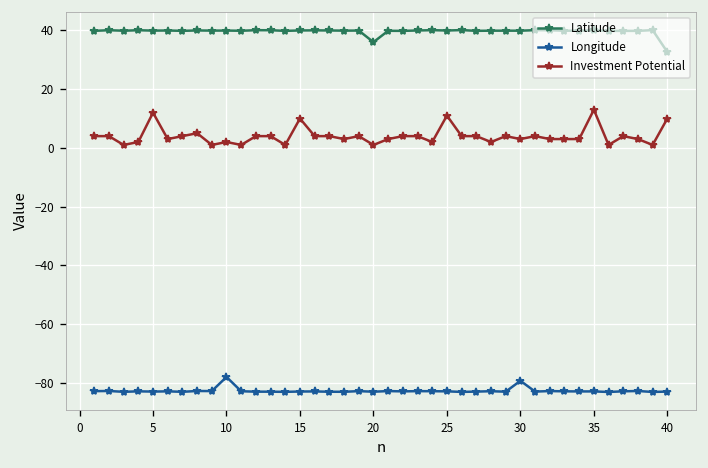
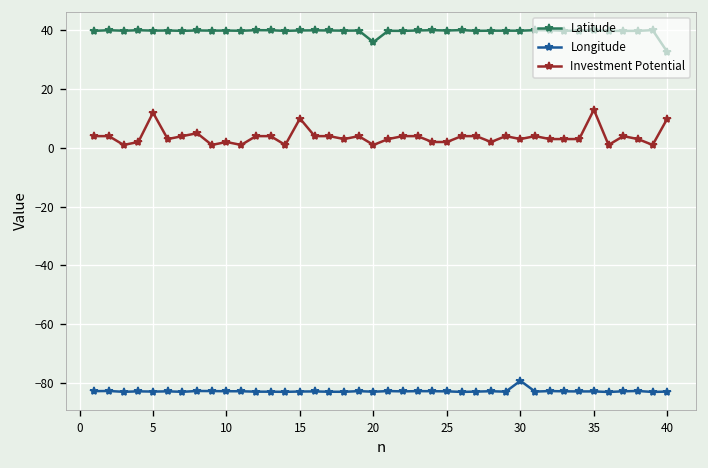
Longitude, 10: -78 -> -83
Investment Potential, 25: 11 -> 2
